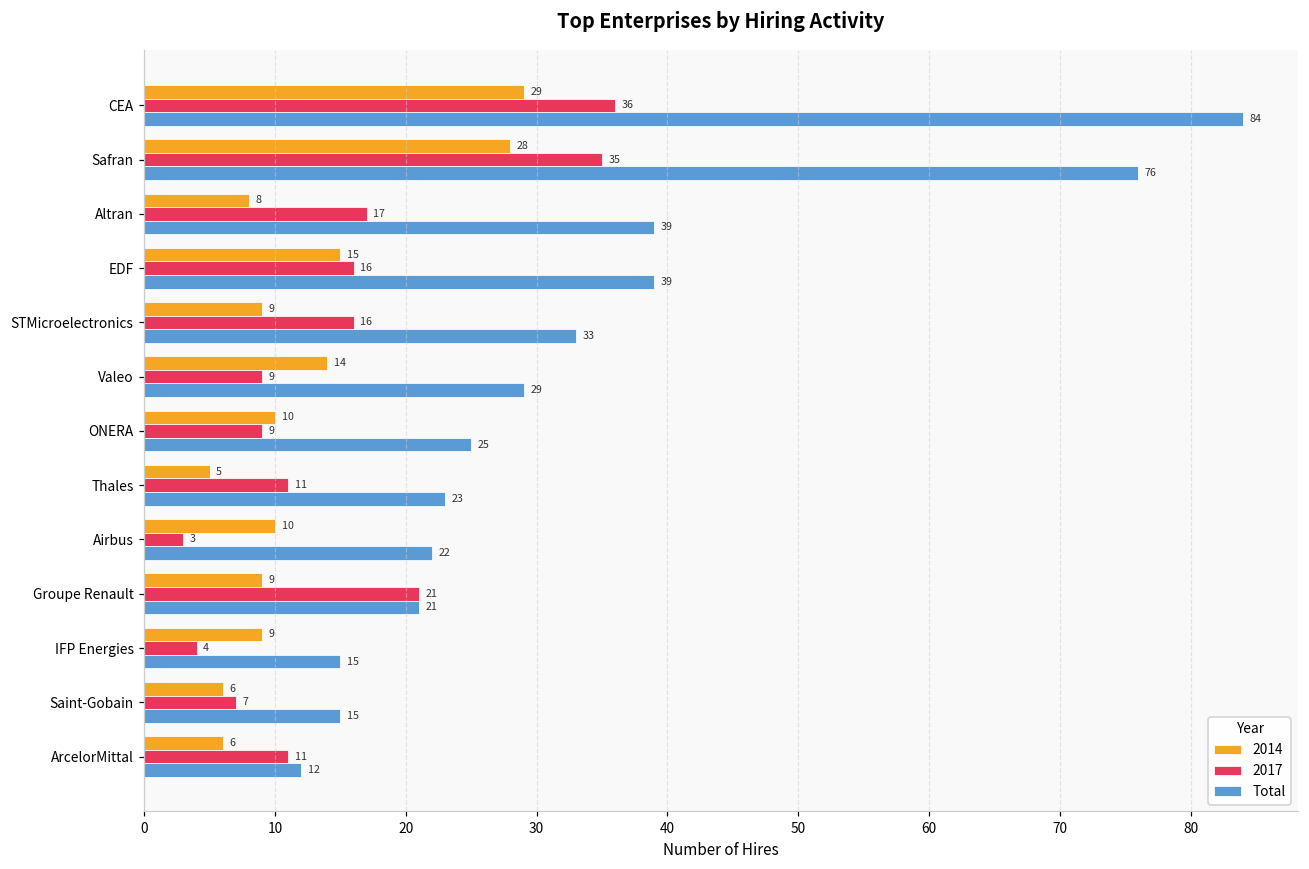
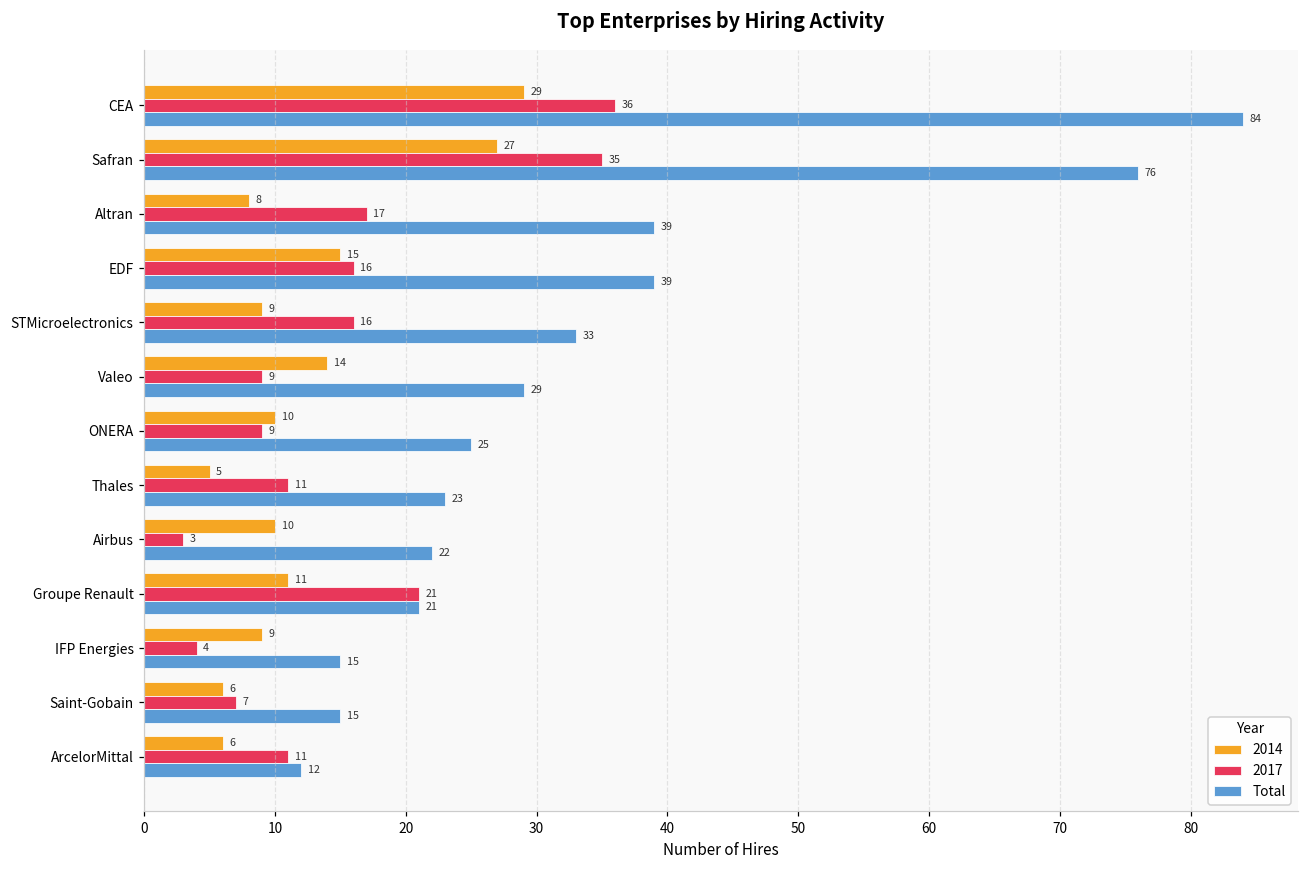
2014, Safran: 28 -> 27
2014, Groupe Renault: 9 -> 11
